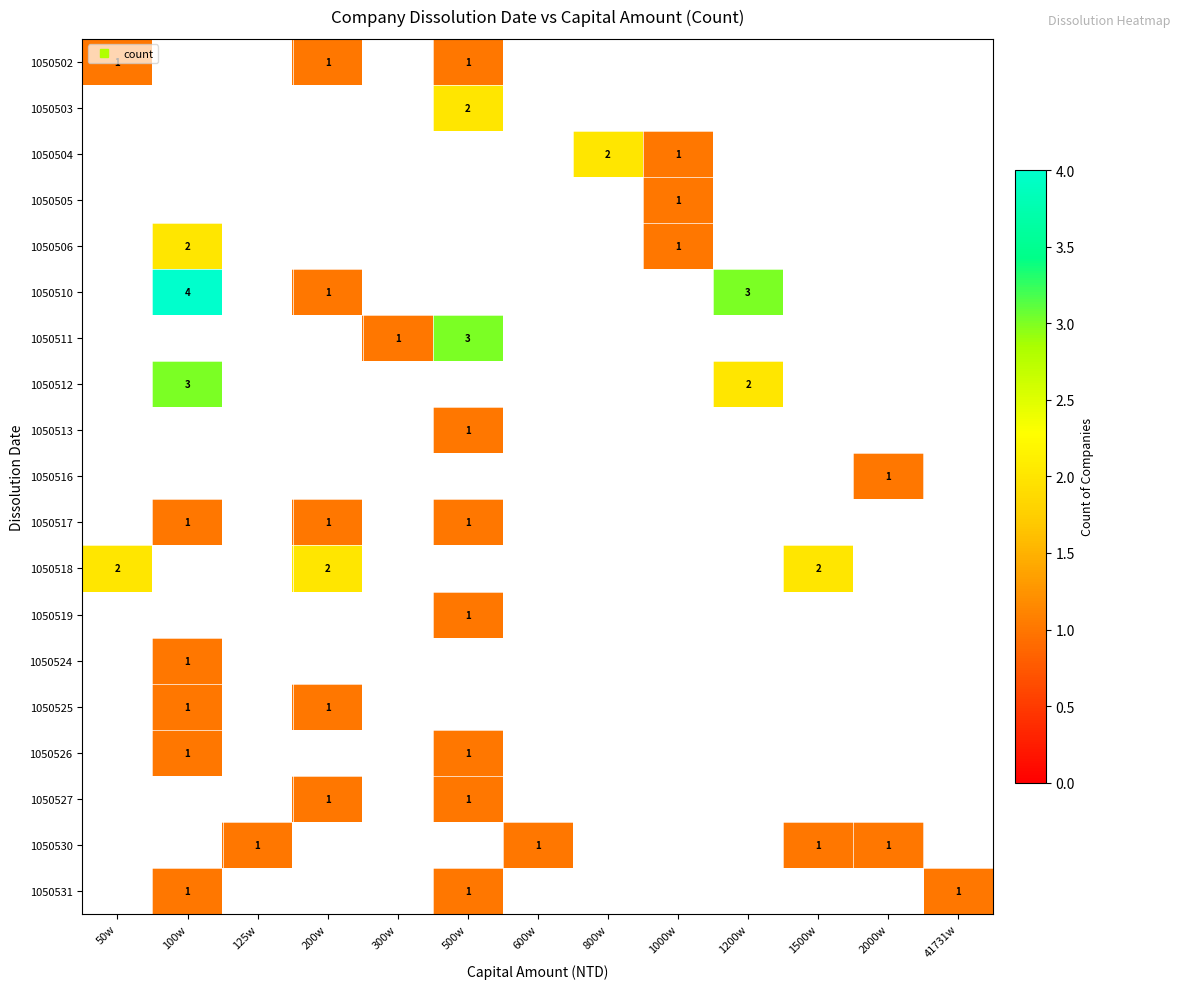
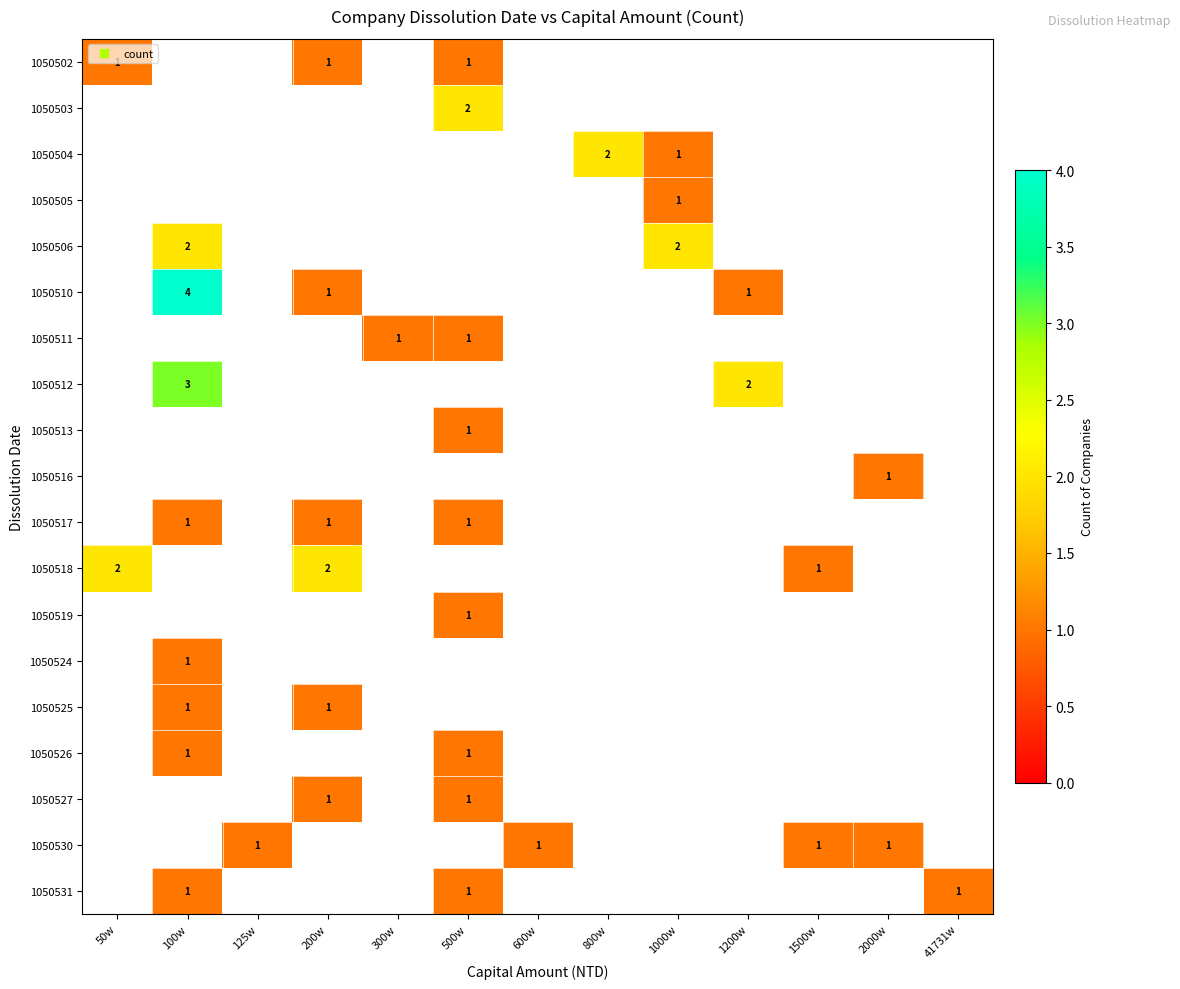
1050506, 1000w: 1 -> 2
1050510, 1200w: 3 -> 1
1050511, 500w: 3 -> 1
1050518, 1500w: 2 -> 1
